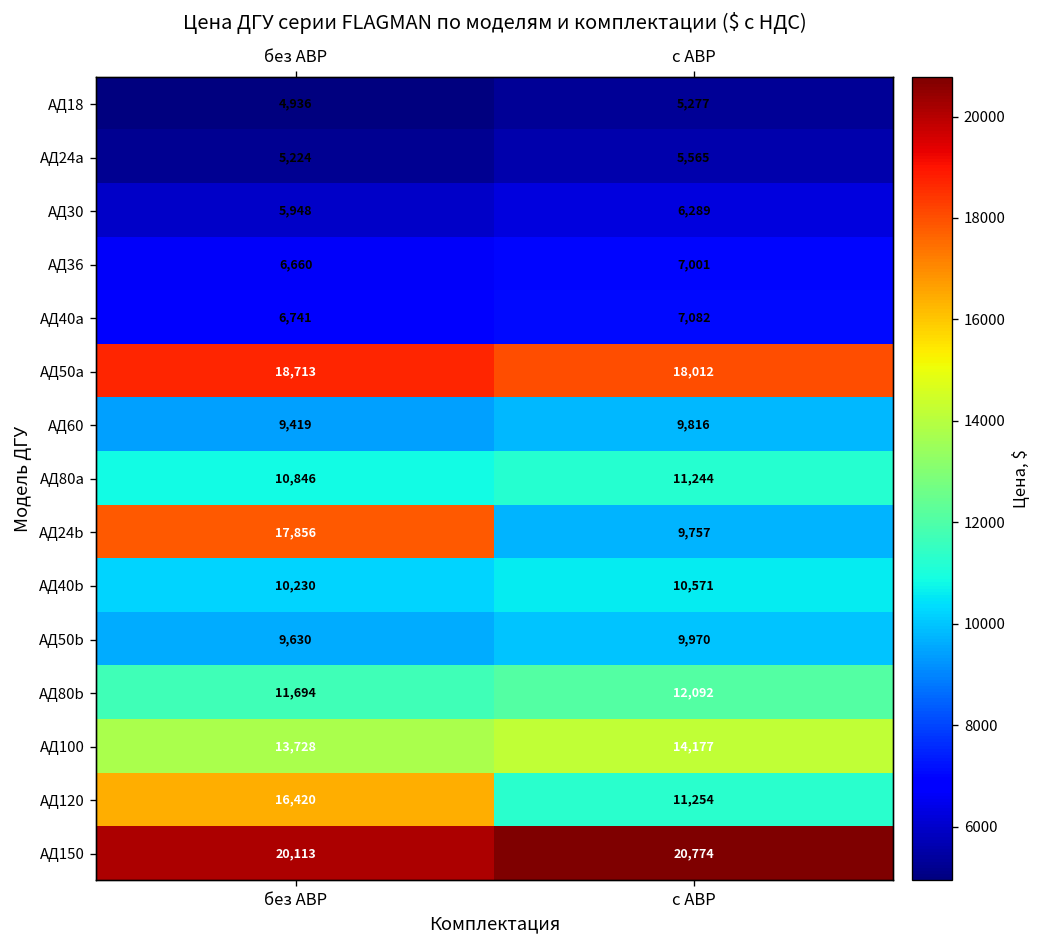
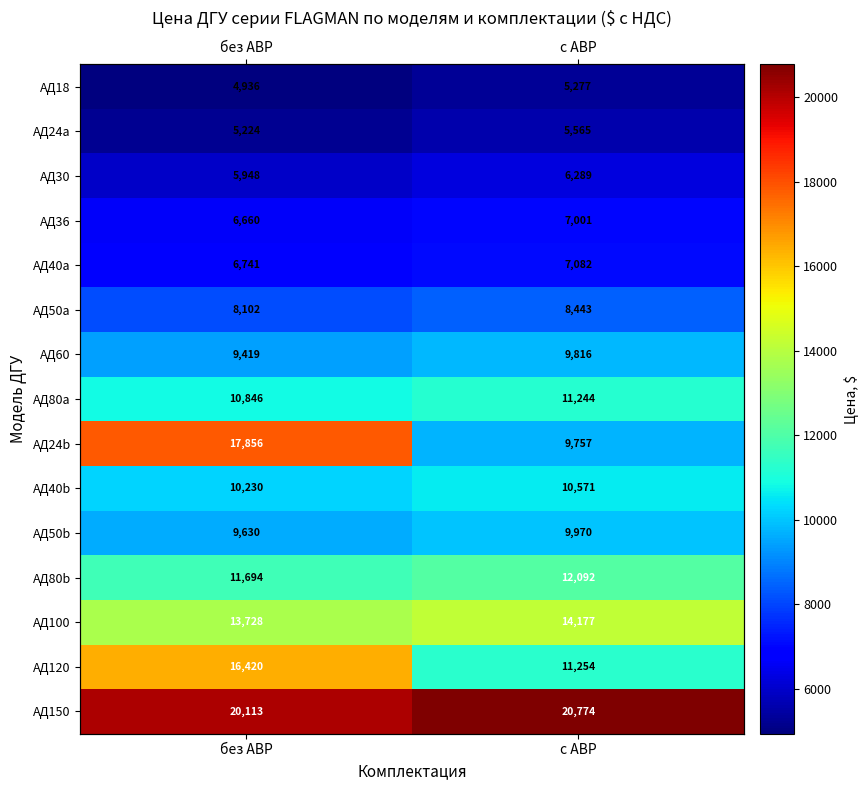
АД50a, без АВР: 18,713 -> 8,102
АД50a, с АВР: 18,012 -> 8,443
